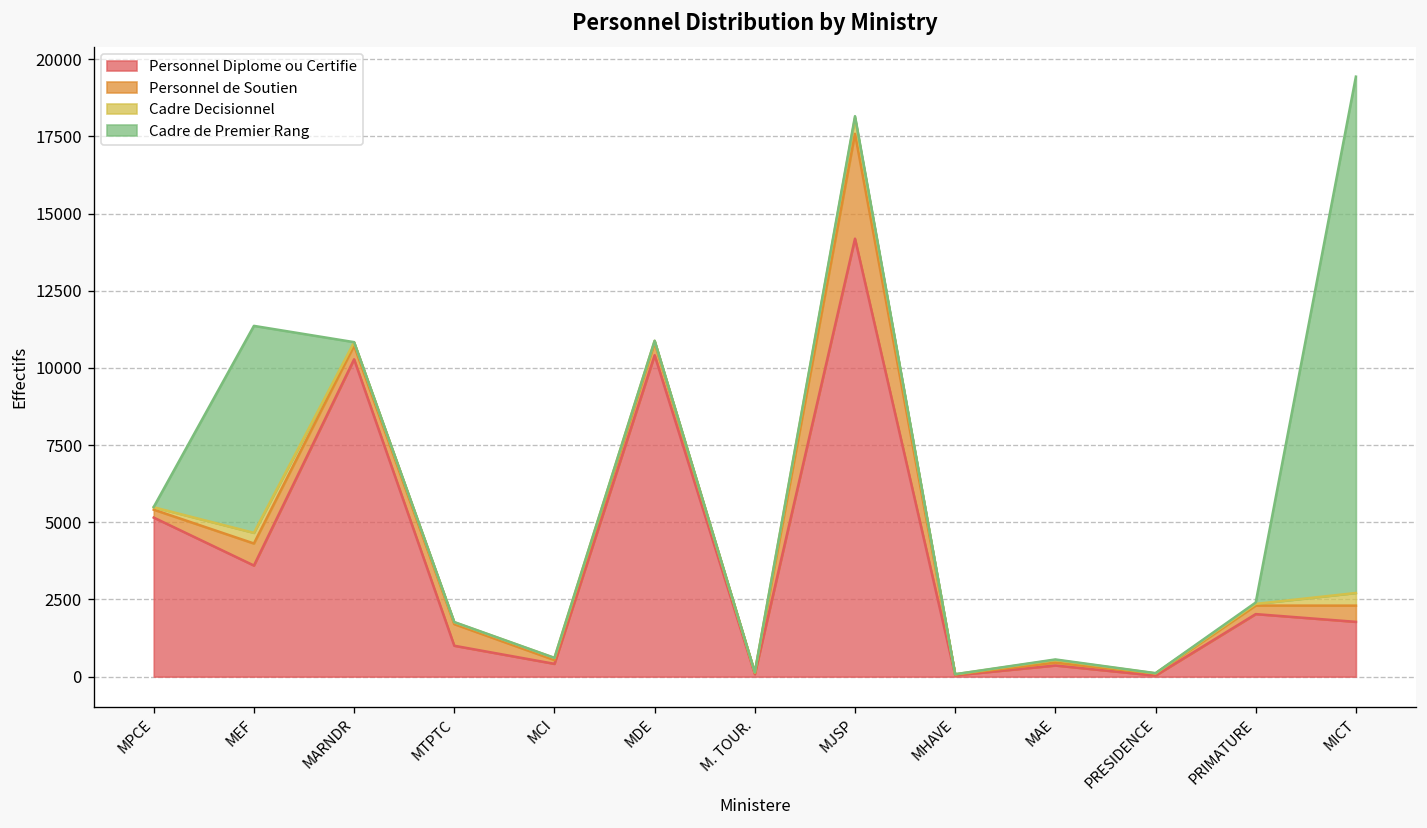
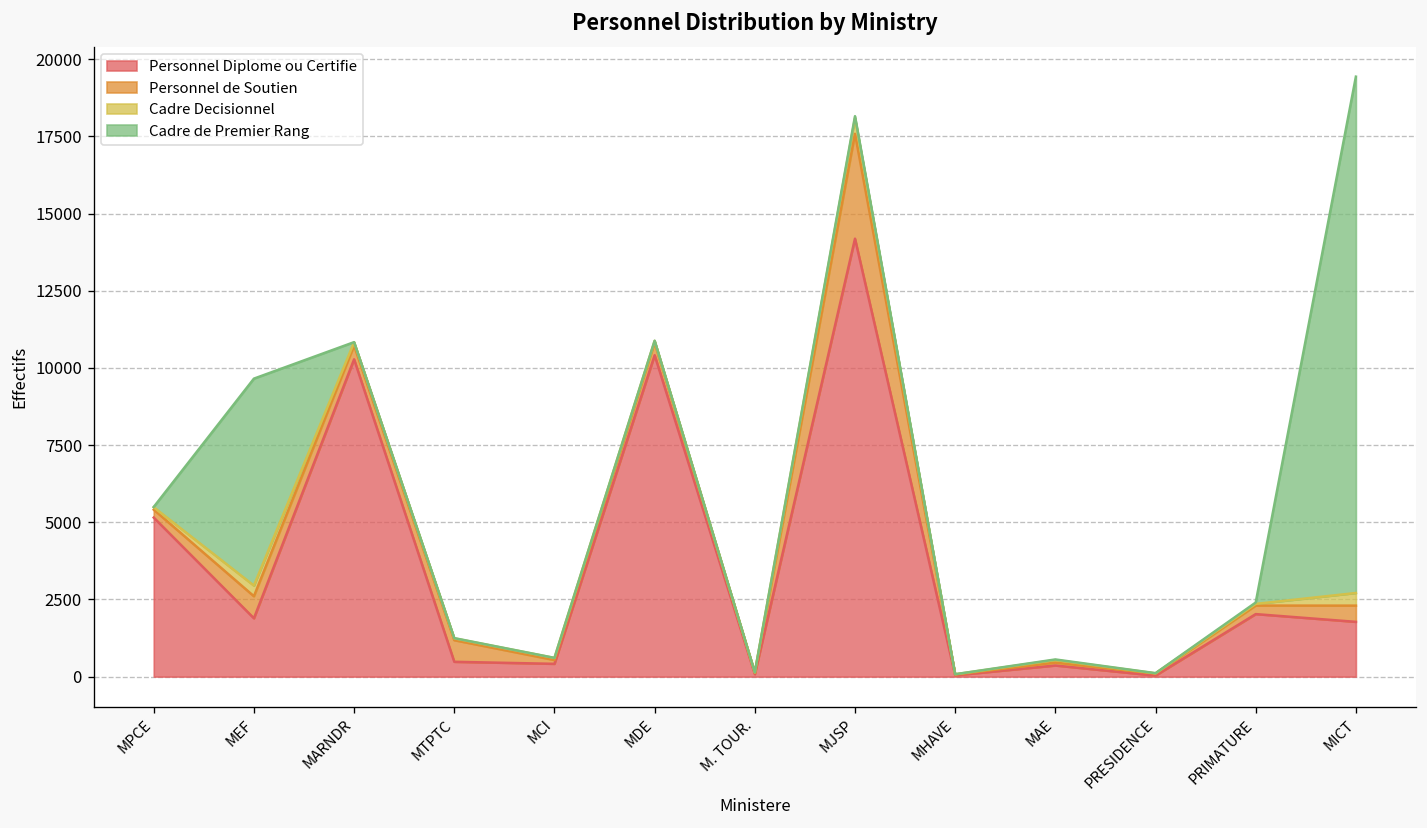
Personnel Diplome ou Certifie, MEF: 3600 -> 1900
Personnel Diplome ou Certifie, MTPTC: 1000 -> 500
